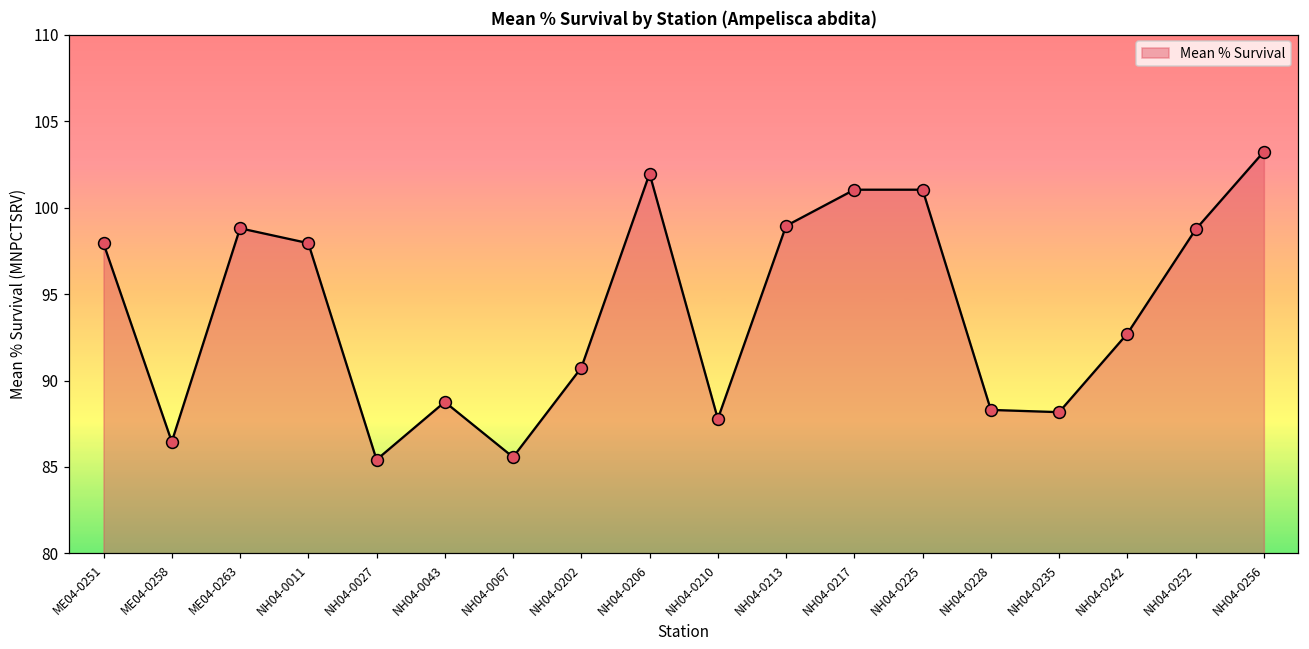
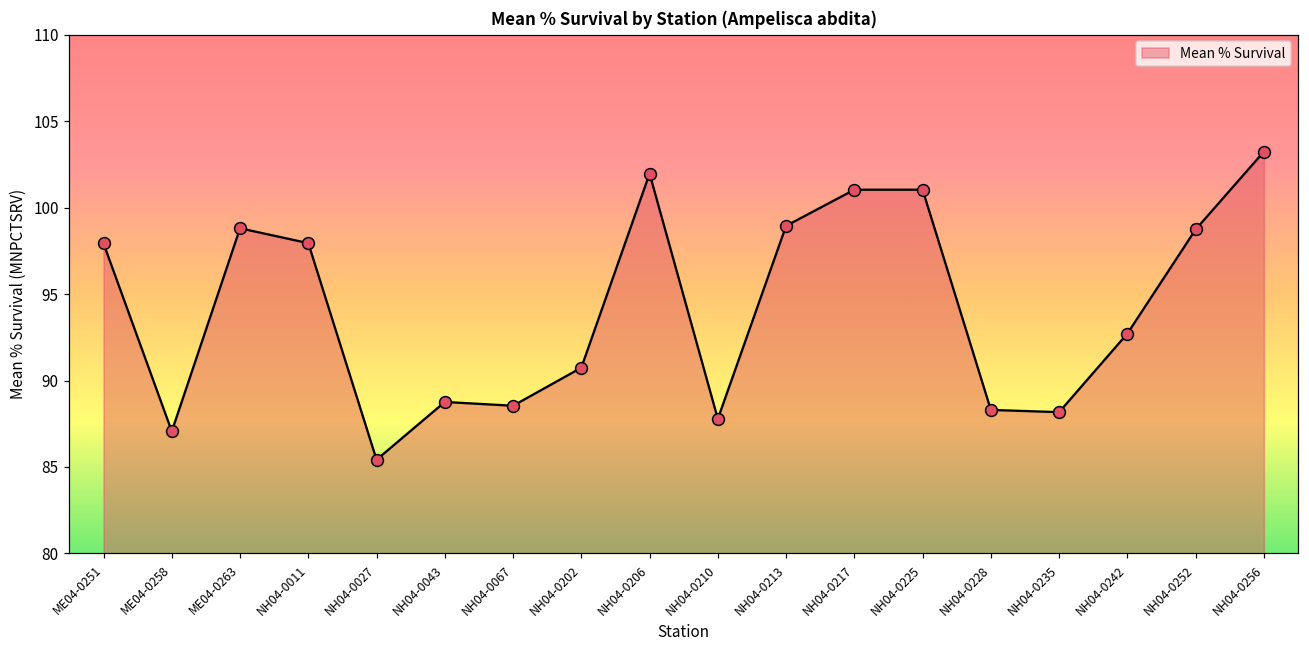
ME04-0258: 86.5 -> 87.1
NH04-0067: 85.6 -> 88.5
